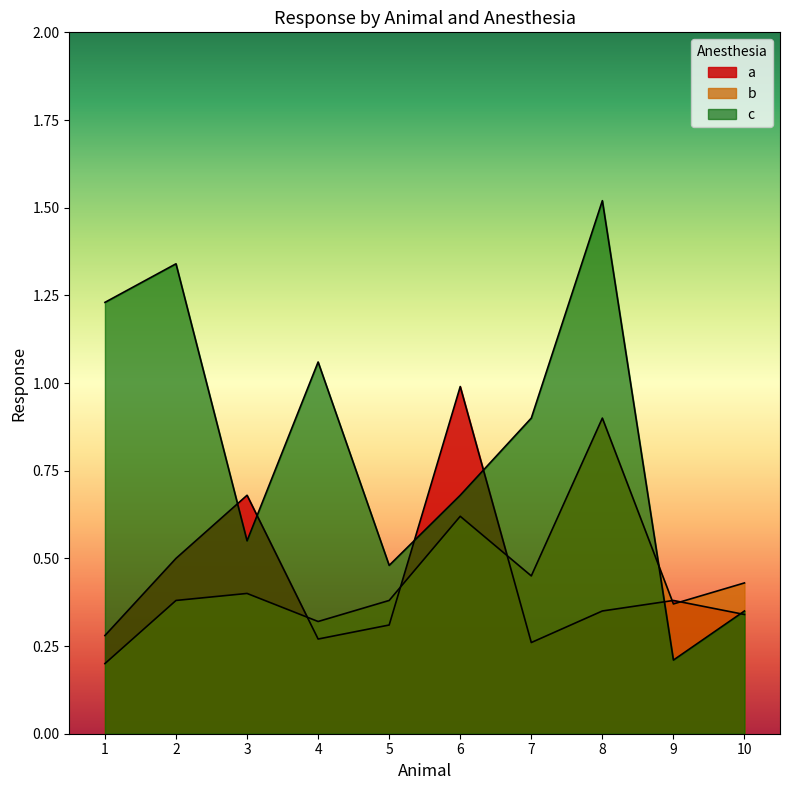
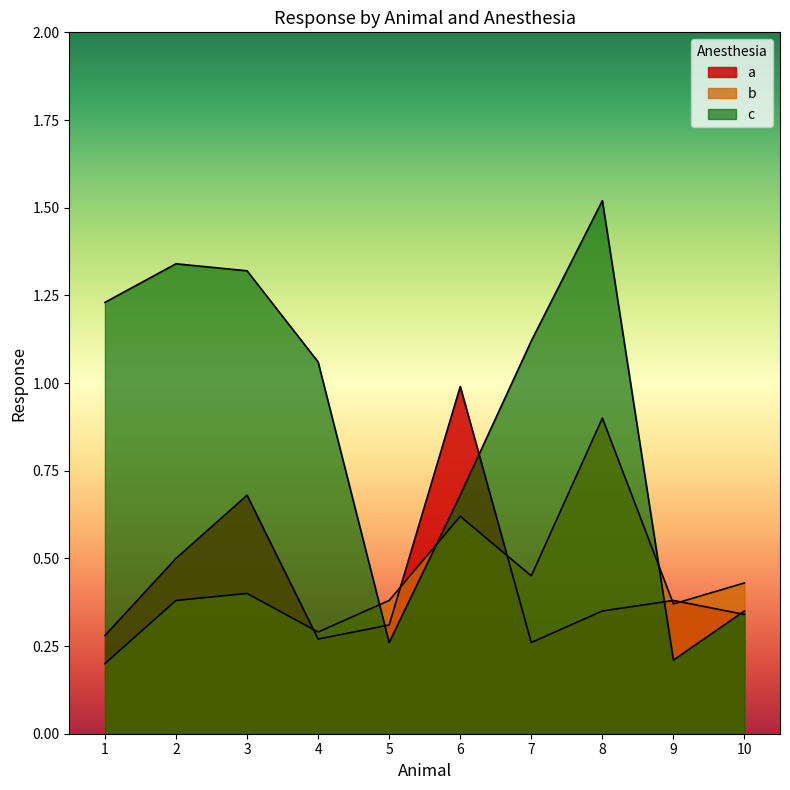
c, 3: 0.55 -> 1.32
b, 4: 0.32 -> 0.29
c, 5: 0.48 -> 0.26
c, 7: 0.90 -> 1.12
